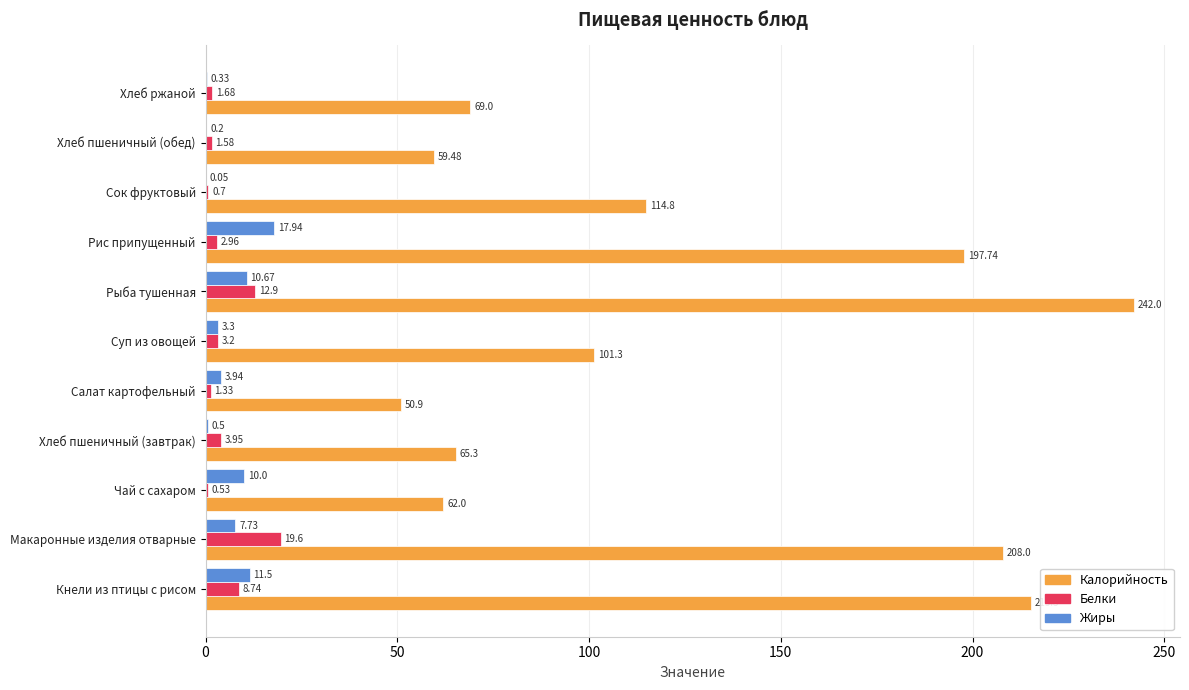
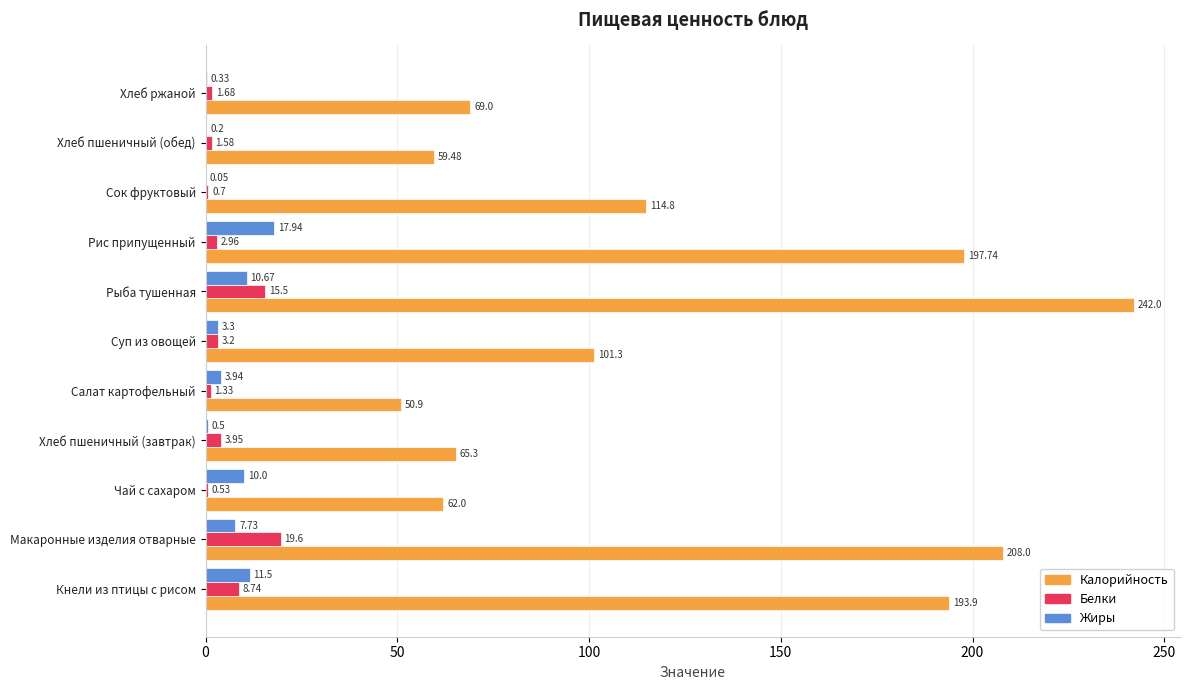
Белки, Рыба тушенная: 12.9 -> 15.5
Калорийность, Кнели из птицы с рисом: 215 -> 194
